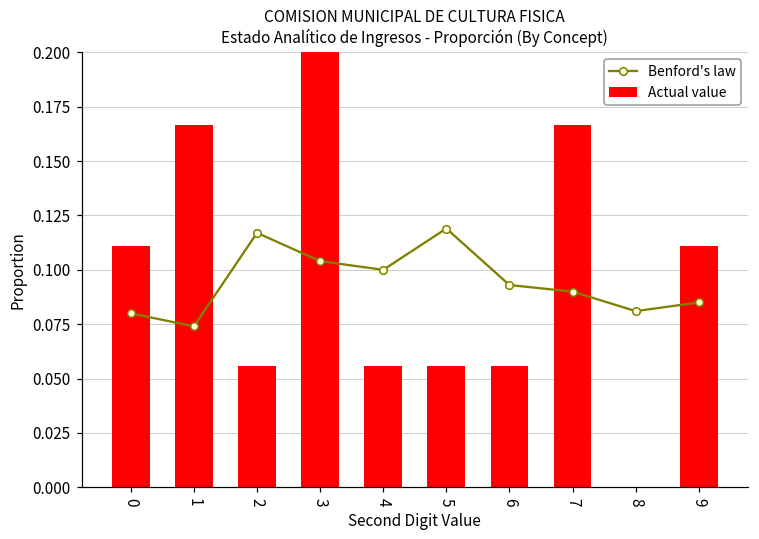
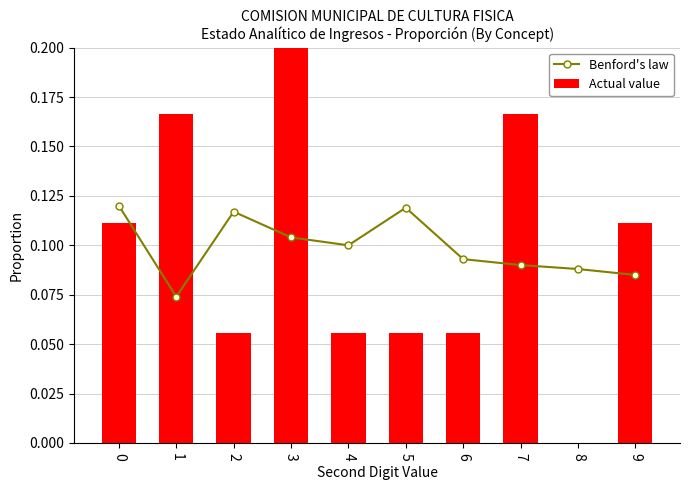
Benford's law, 0: 0.08 -> 0.12
Benford's law, 8: 0.081 -> 0.088
